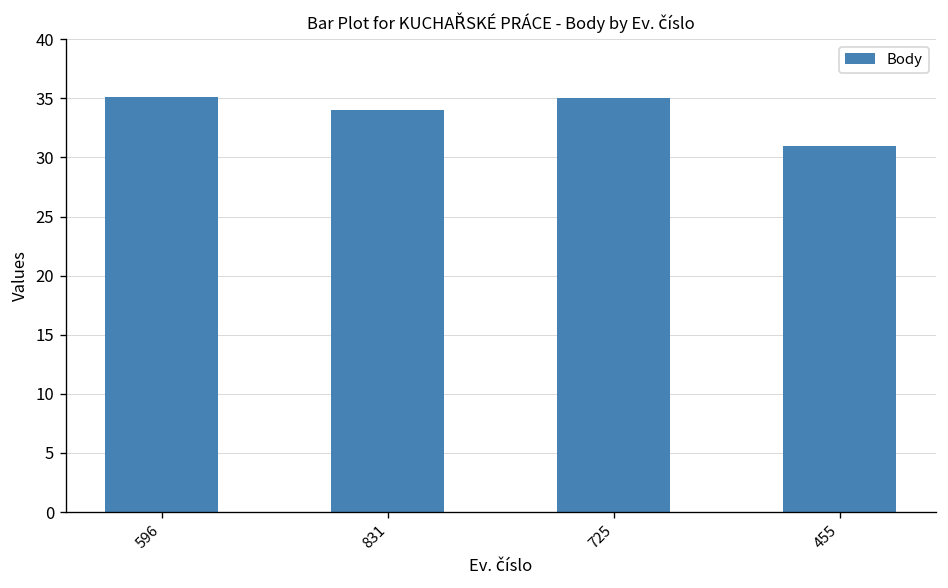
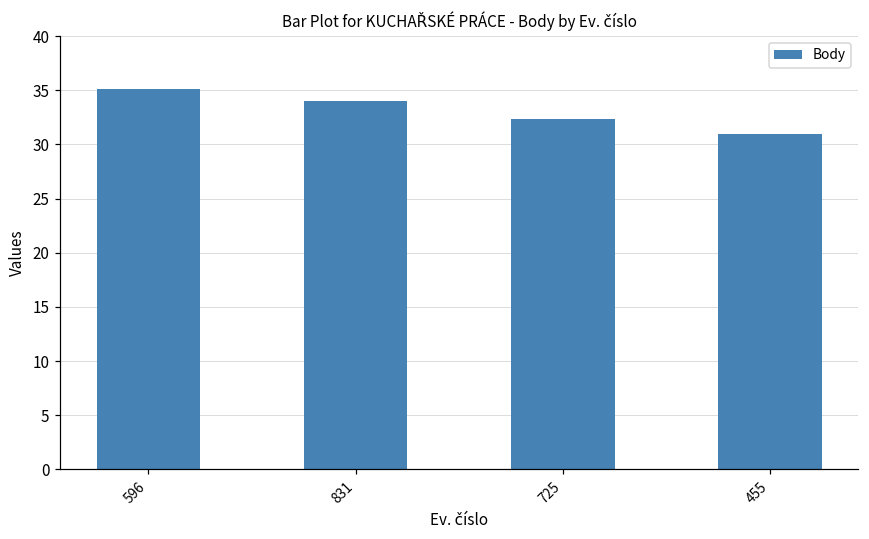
725: 35 -> 32
